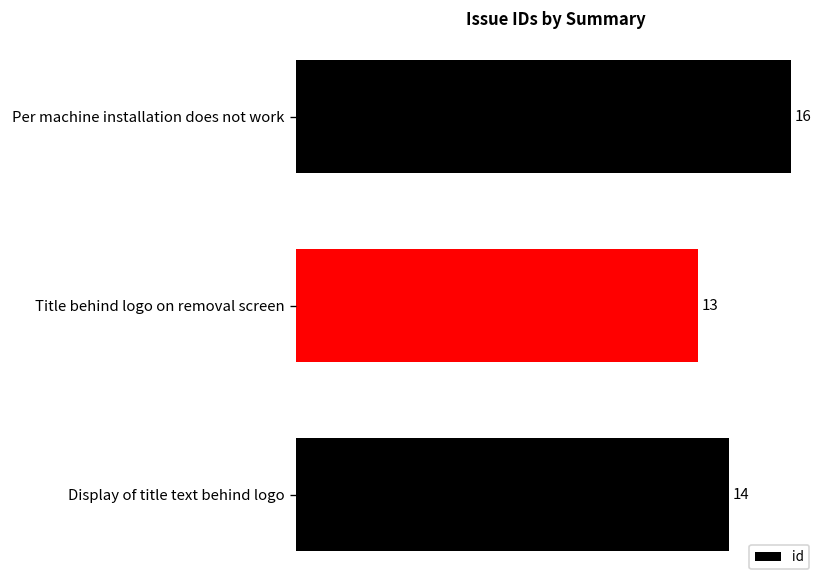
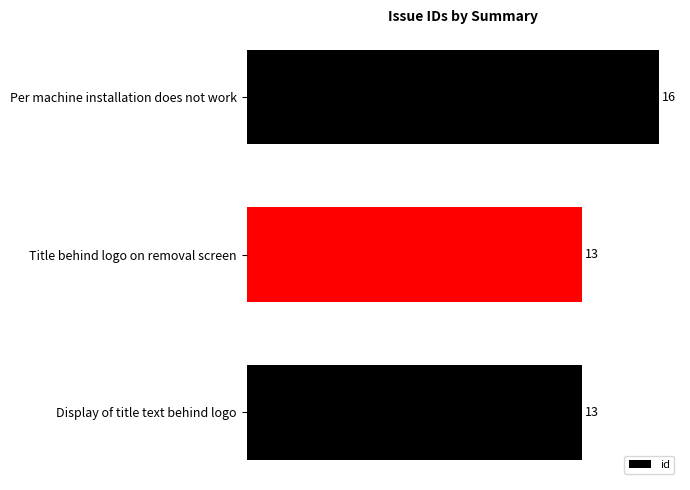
Display of title text behind logo: 14 -> 13
